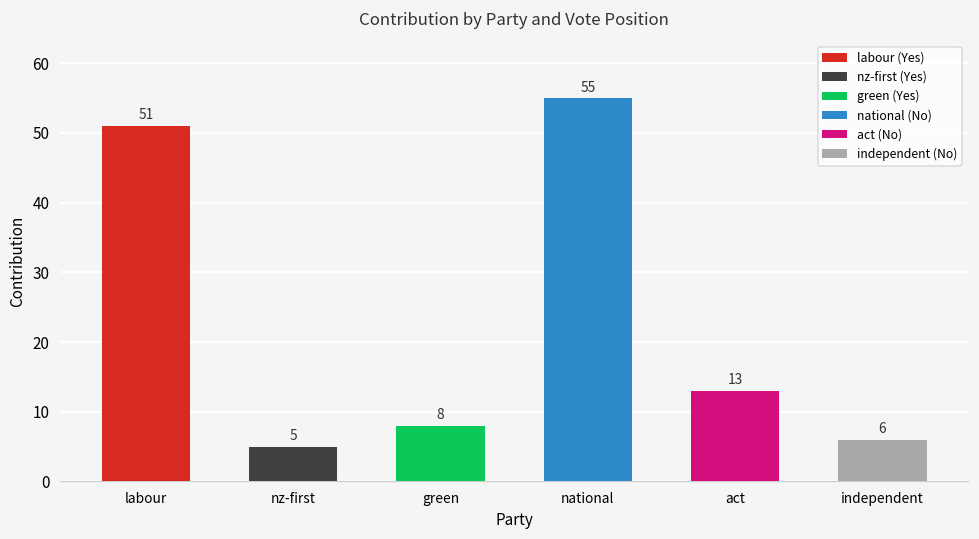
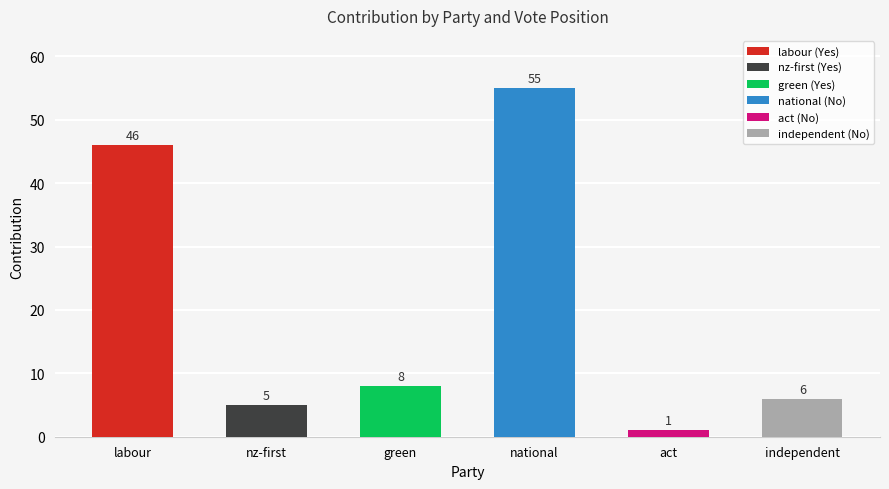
labour: 51 -> 46
act: 13 -> 1
